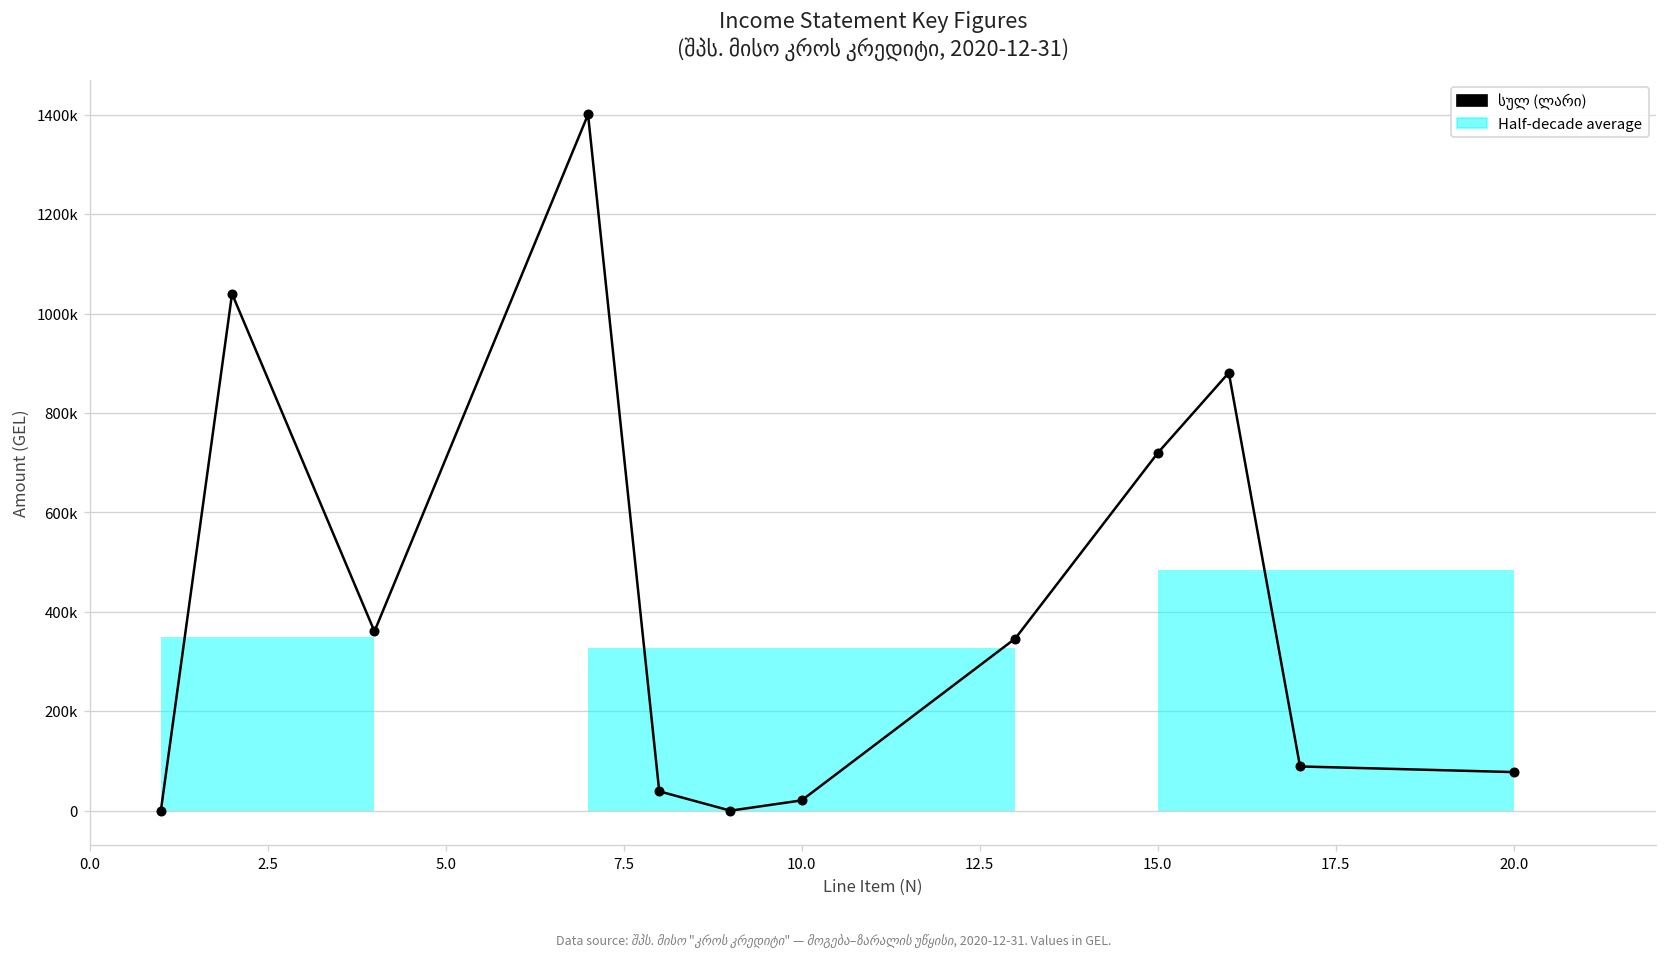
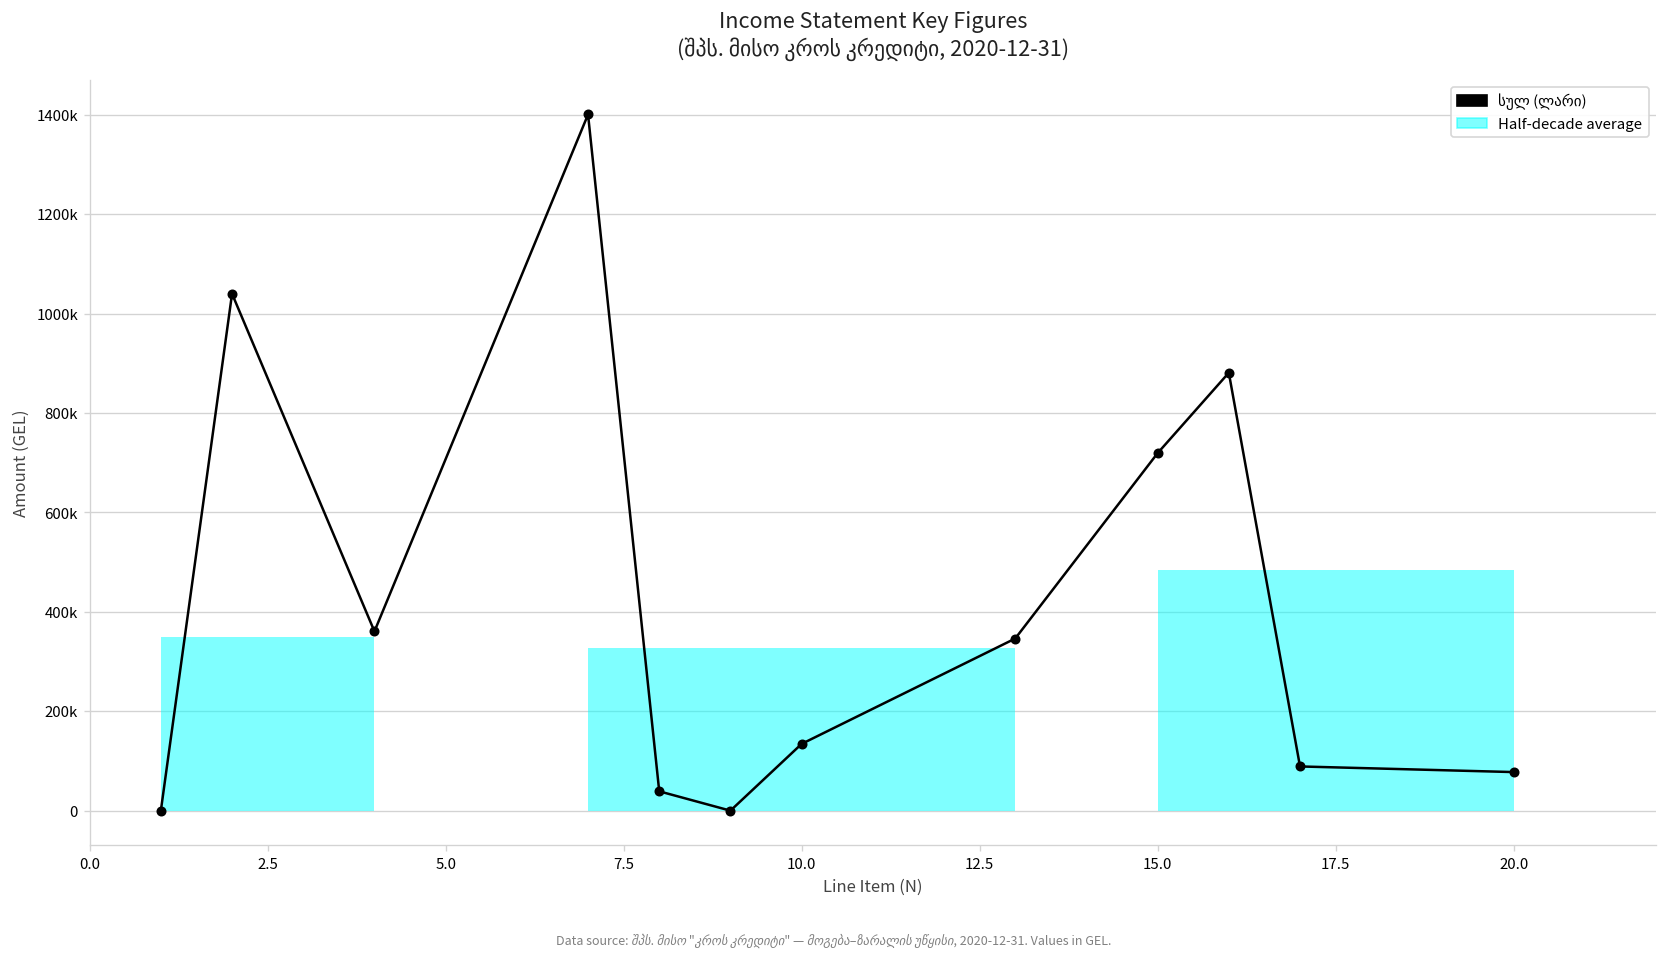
სულ (ლარი), 10.0: 20000 -> 130000
